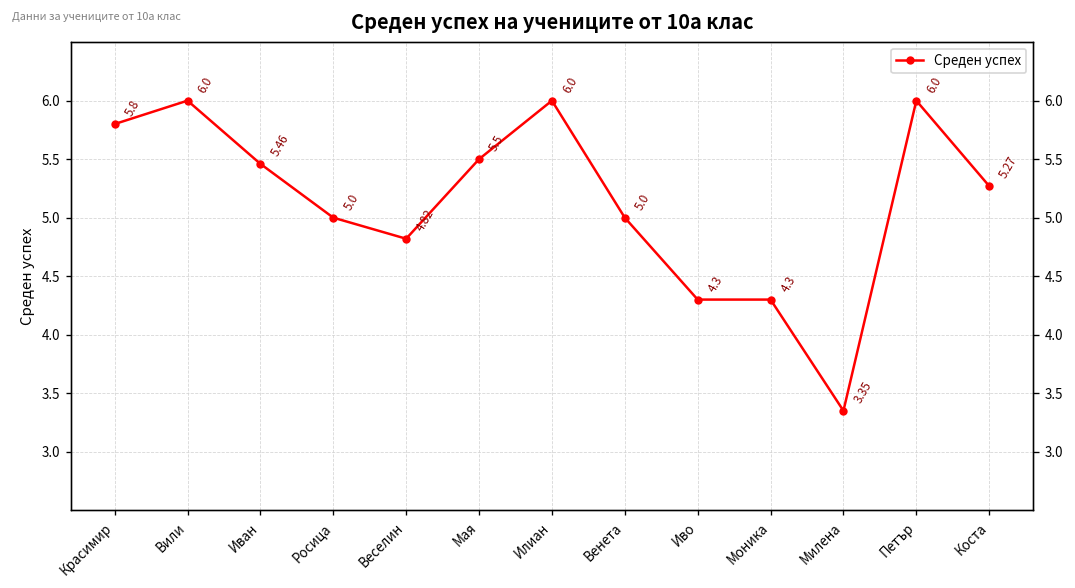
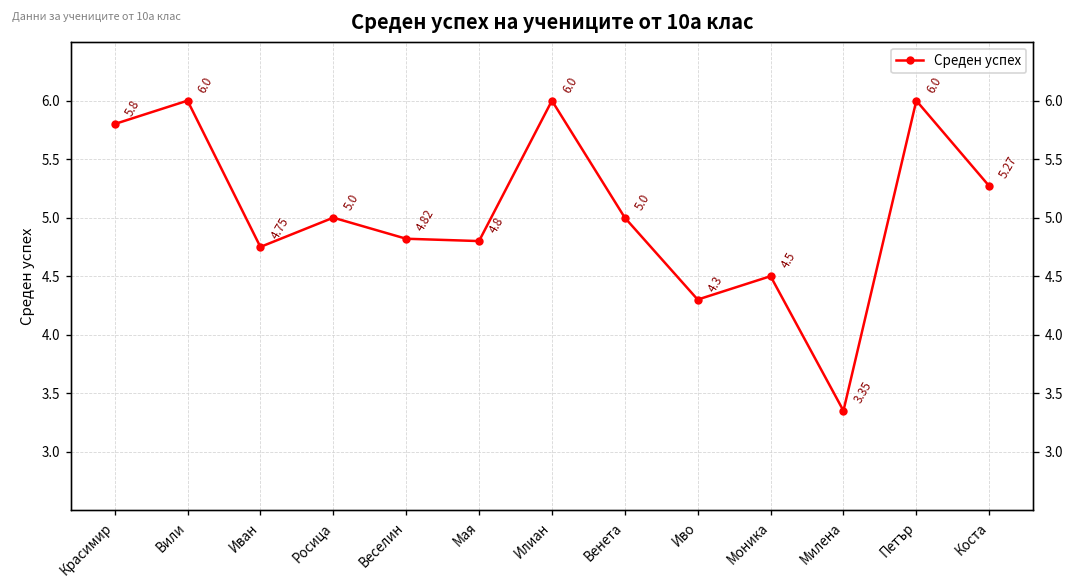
Иван: 5.46 -> 4.75
Мая: 5.5 -> 4.8
Моника: 4.3 -> 4.5
